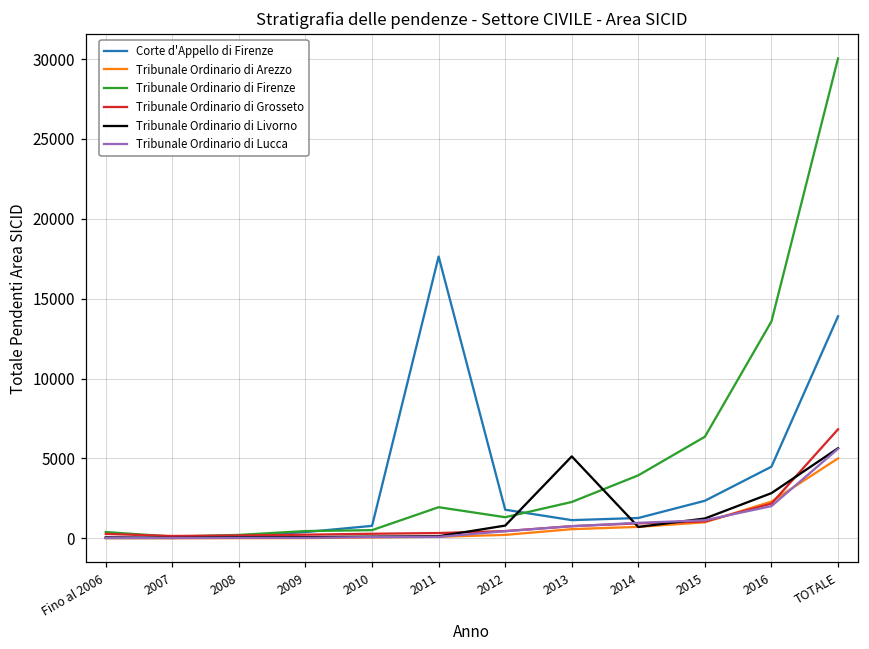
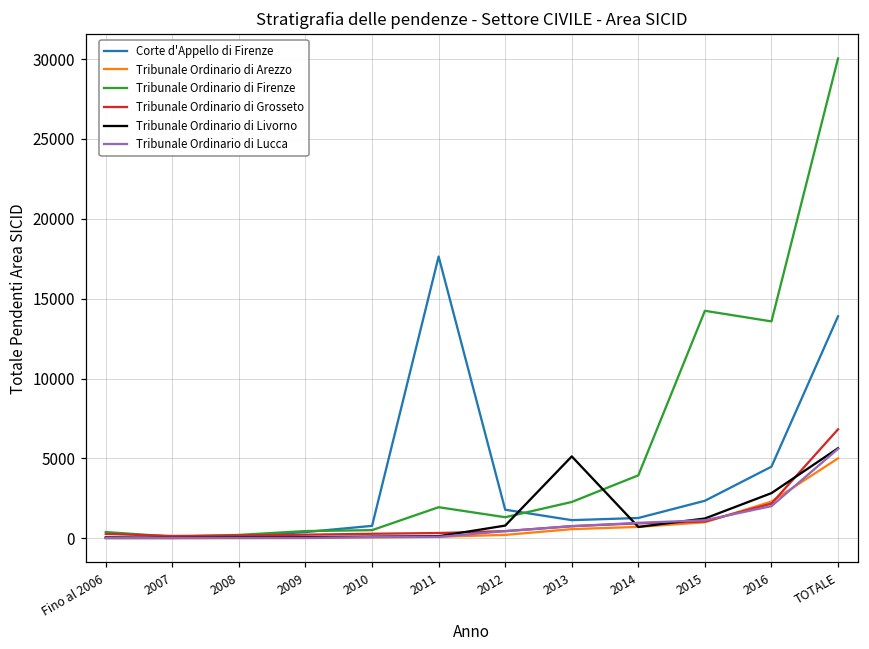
Tribunale Ordinario di Firenze, 2015: 6400 -> 14200
